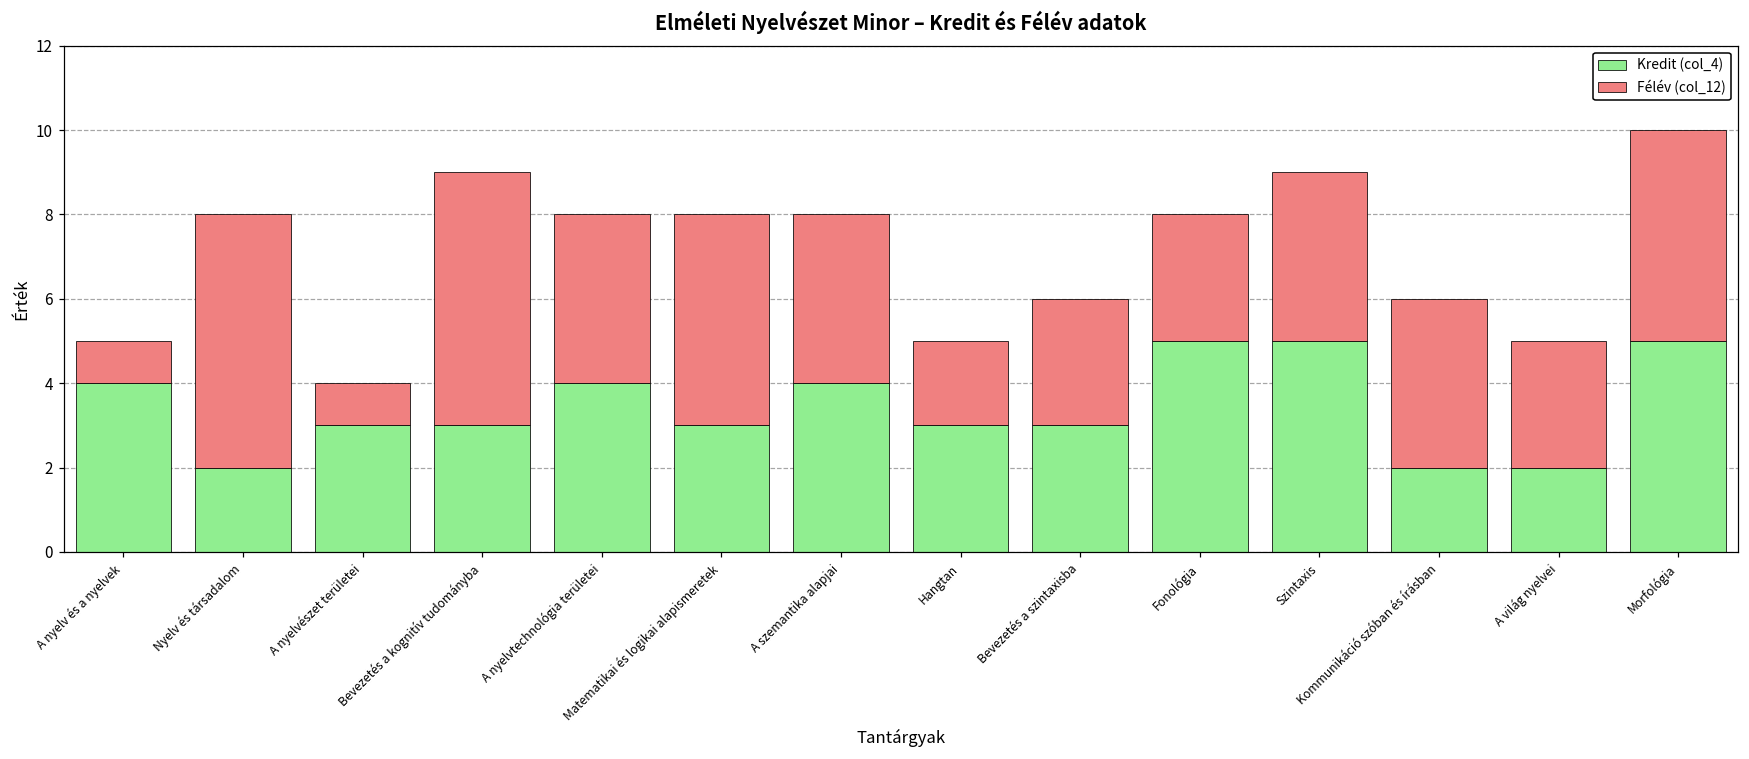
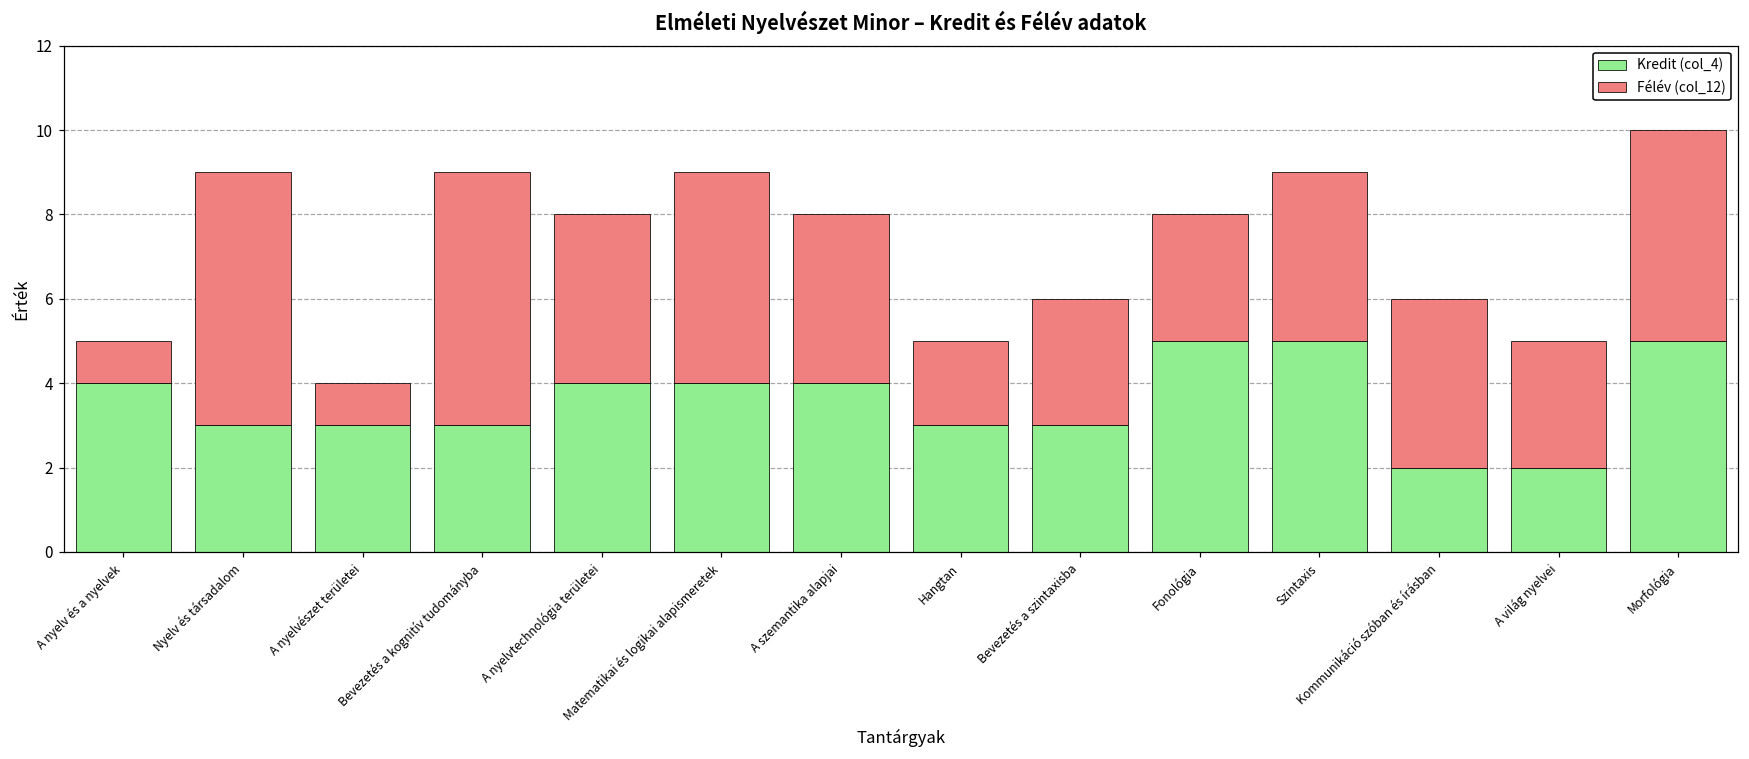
Kredit (col_4), Nyelv és társadalom: 2 -> 3
Kredit (col_4), Matematikai és logikai alapismeretek: 3 -> 4
